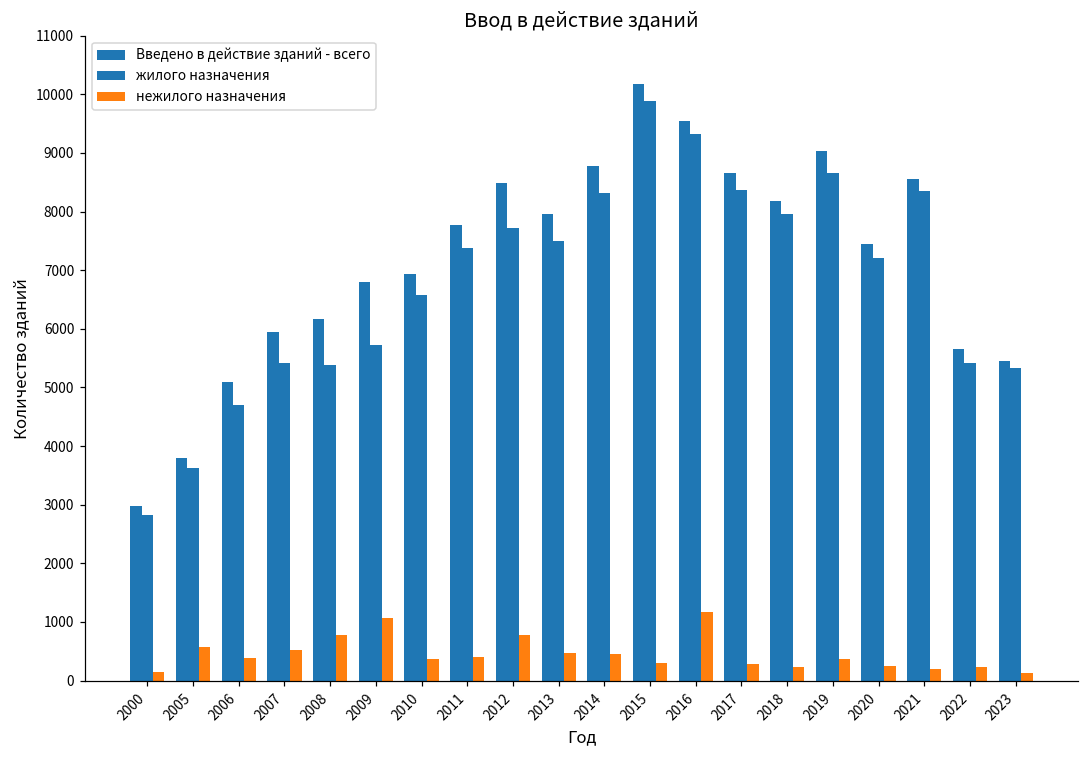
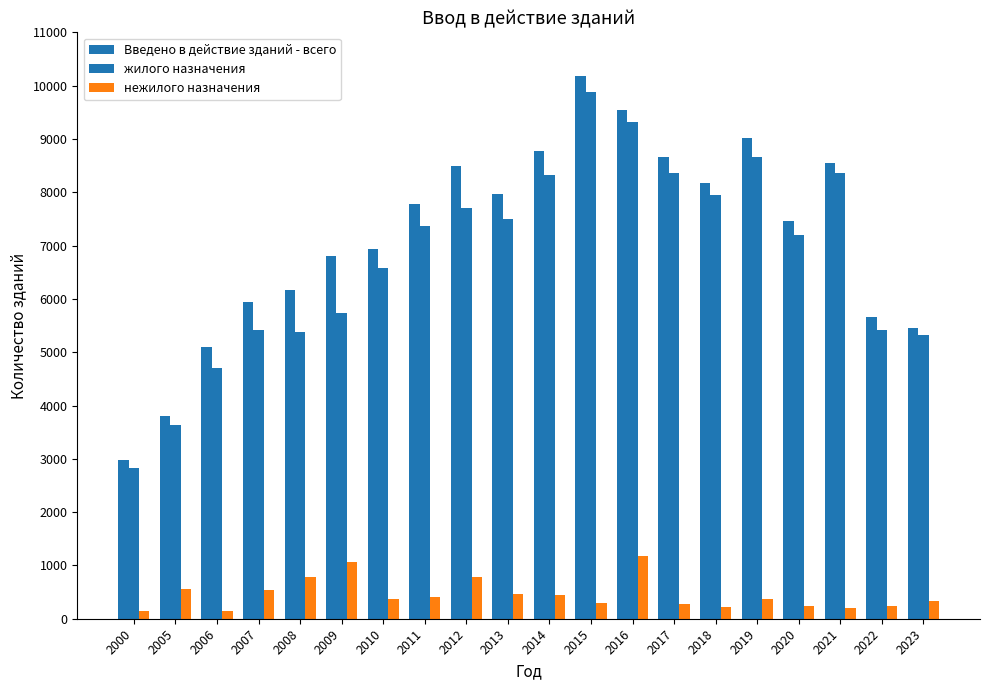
нежилого назначения, 2006: 400 -> 100
нежилого назначения, 2023: 100 -> 300
